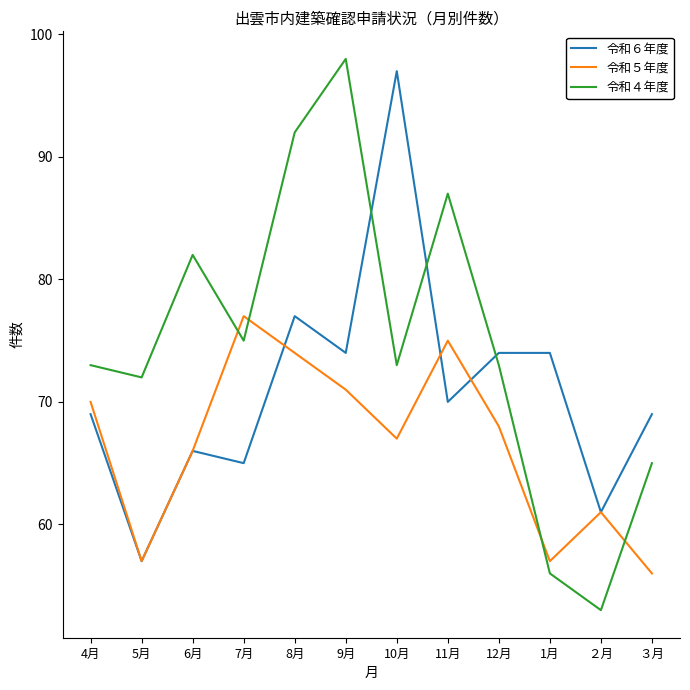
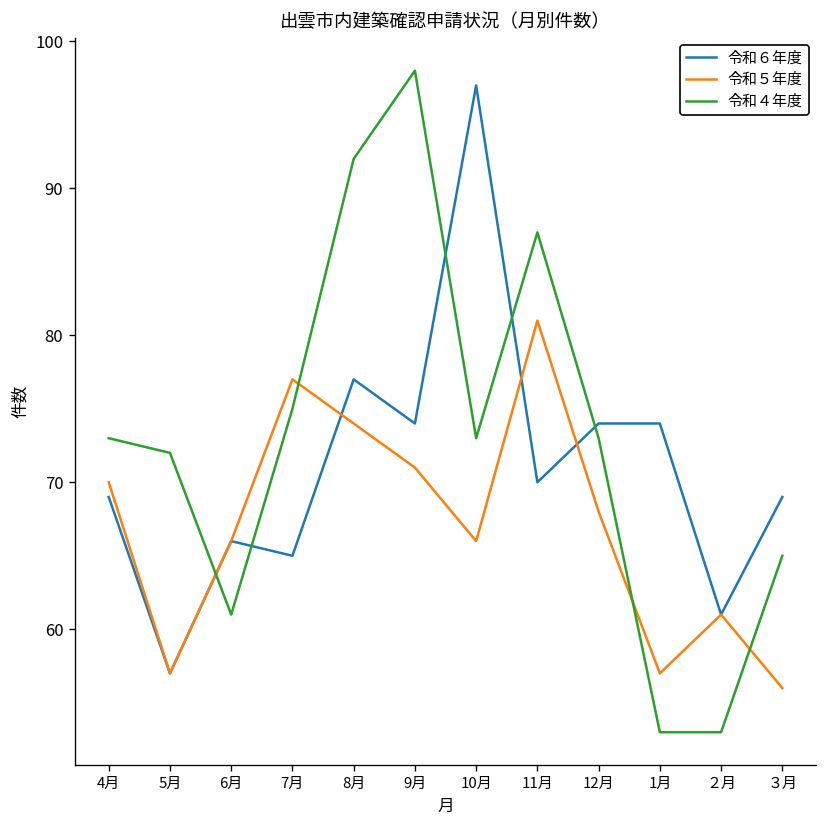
令和４年度, 6月: 82 -> 61
令和５年度, 10月: 67 -> 66
令和５年度, 11月: 75 -> 81
令和４年度, 1月: 56 -> 53
